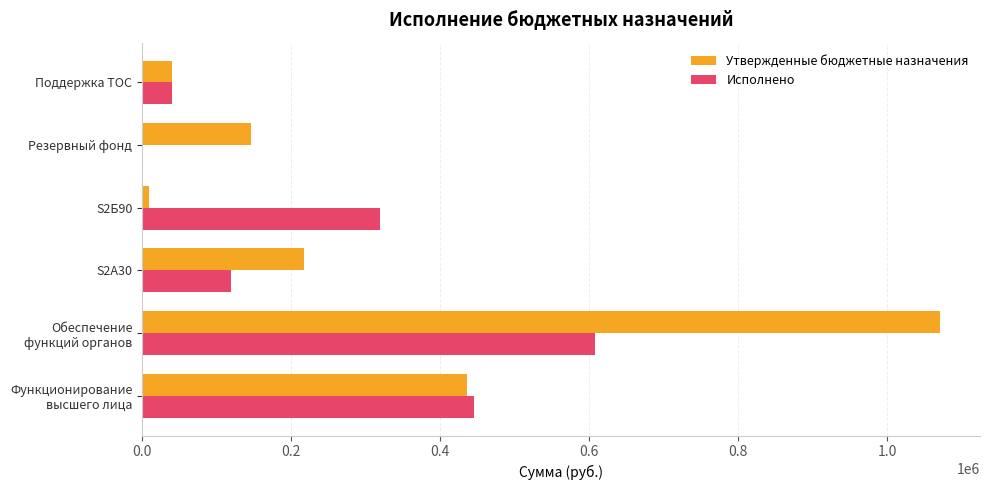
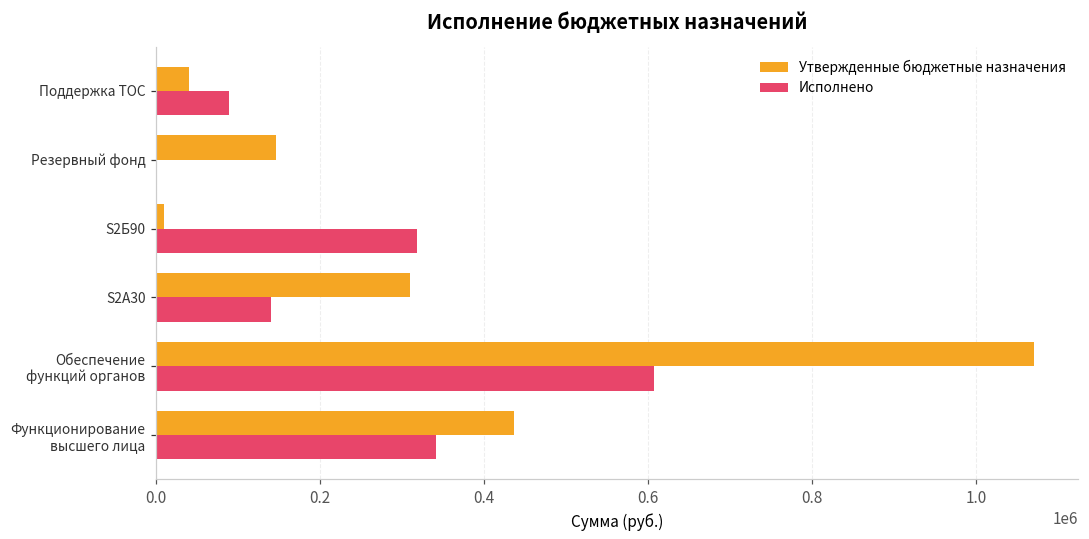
Исполнено, Поддержка ТОС: 40000 -> 90000
Утвержденные бюджетные назначения, S2A30: 220000 -> 310000
Исполнено, S2A30: 120000 -> 140000
Исполнено, Функционирование высшего лица: 450000 -> 340000
